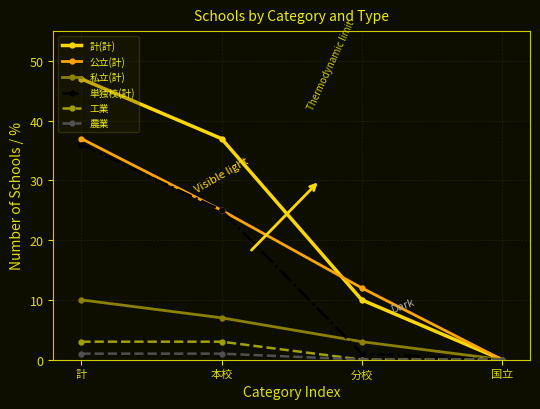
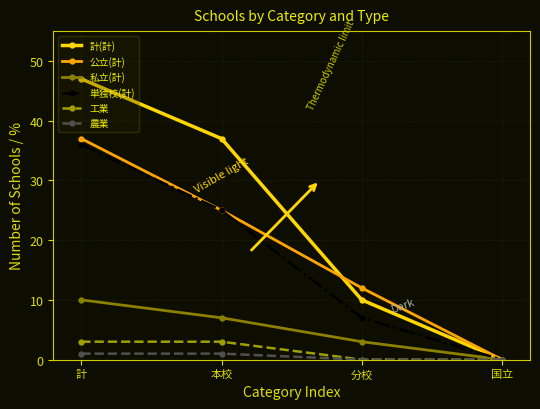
単独校(計), 分校: 1 -> 7
